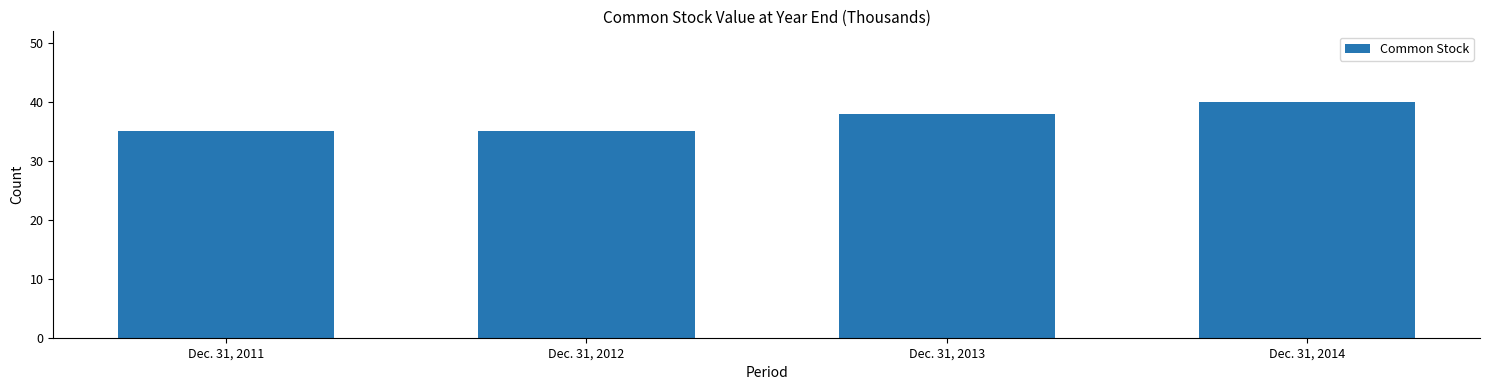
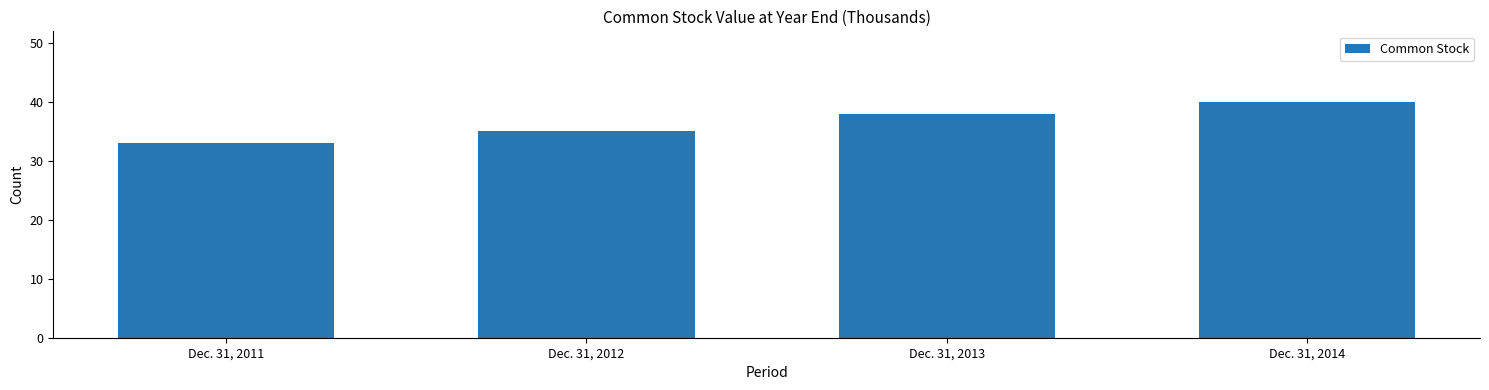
Dec. 31, 2011: 35 -> 33
